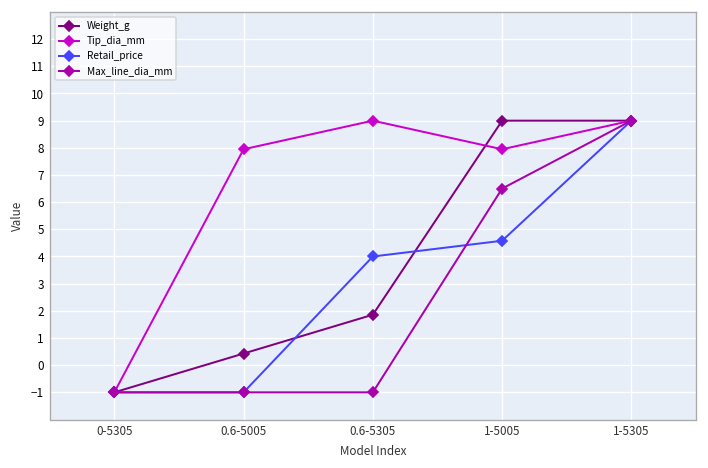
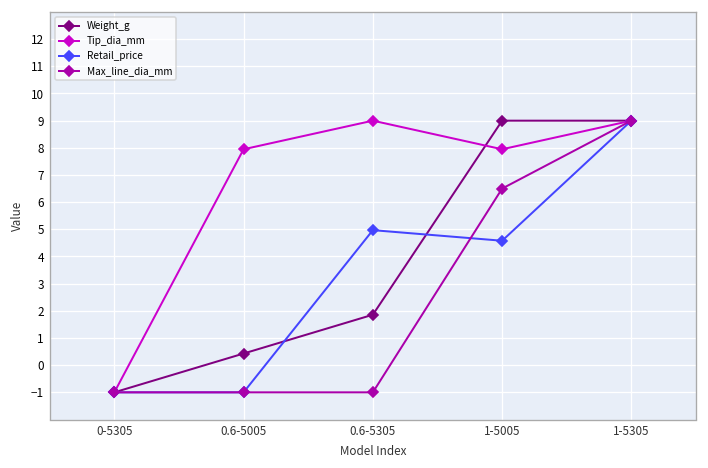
Retail_price, 0.6-5305: 4.0 -> 5.0
